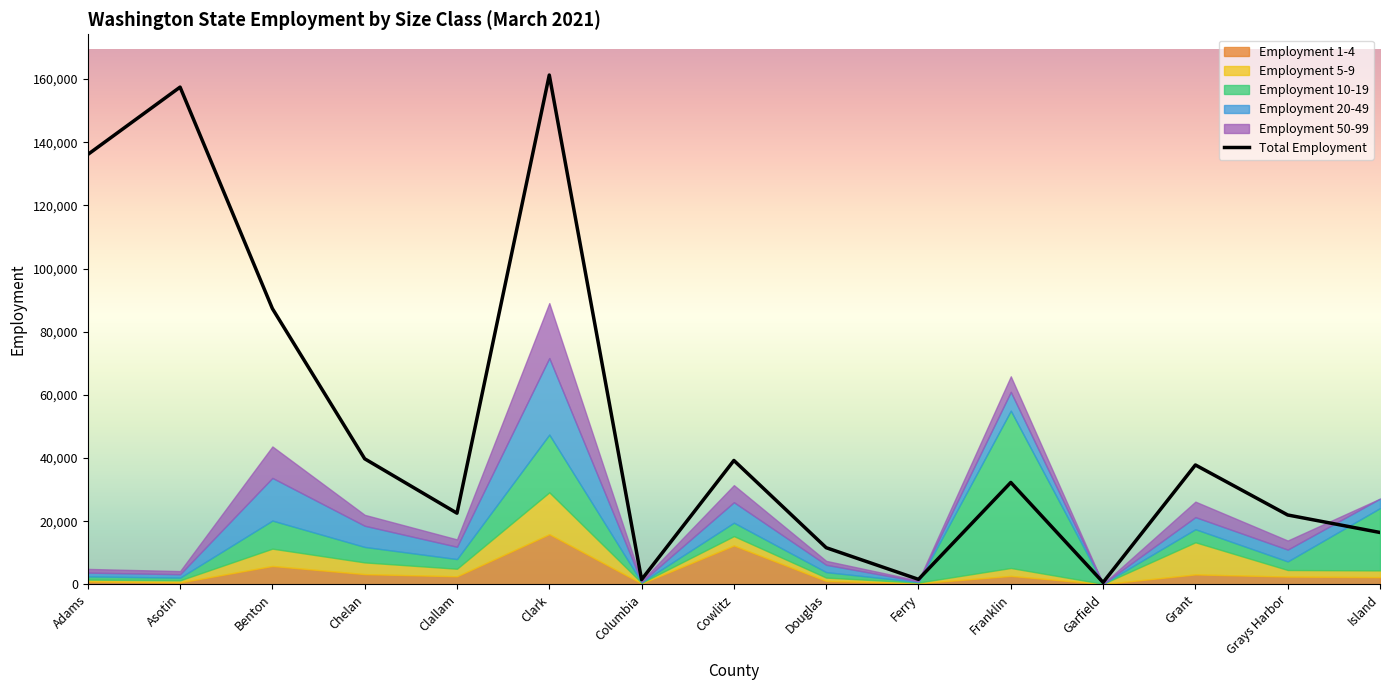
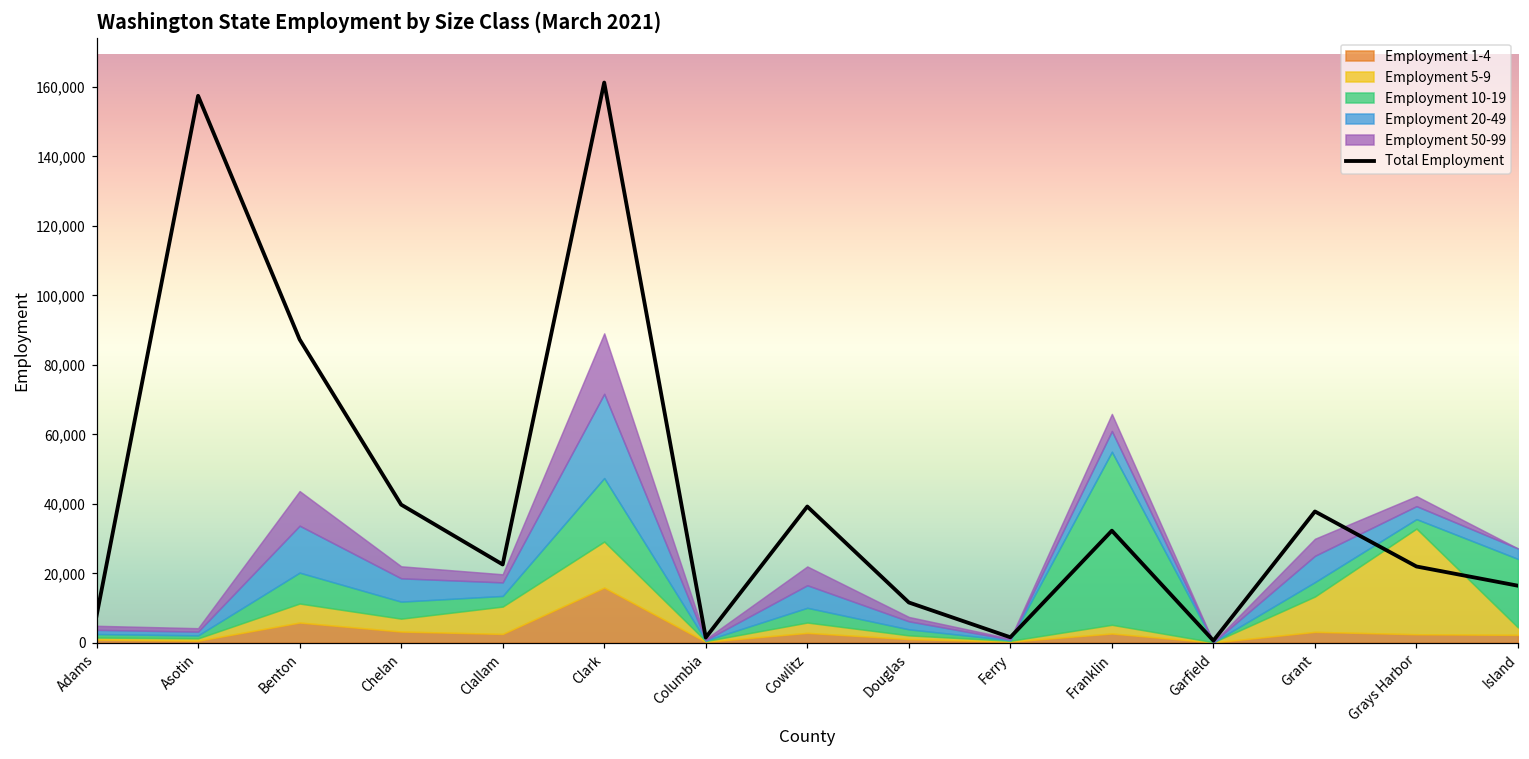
Total Employment, Adams: 136,000 -> 8,000
Employment 5-9, Clallam: 2,000 -> 8,000
Employment 1-4, Cowlitz: 12,000 -> 3,000
Employment 20-49, Grant: 4,000 -> 8,000
Employment 5-9, Grays Harbor: 2,000 -> 30,000
